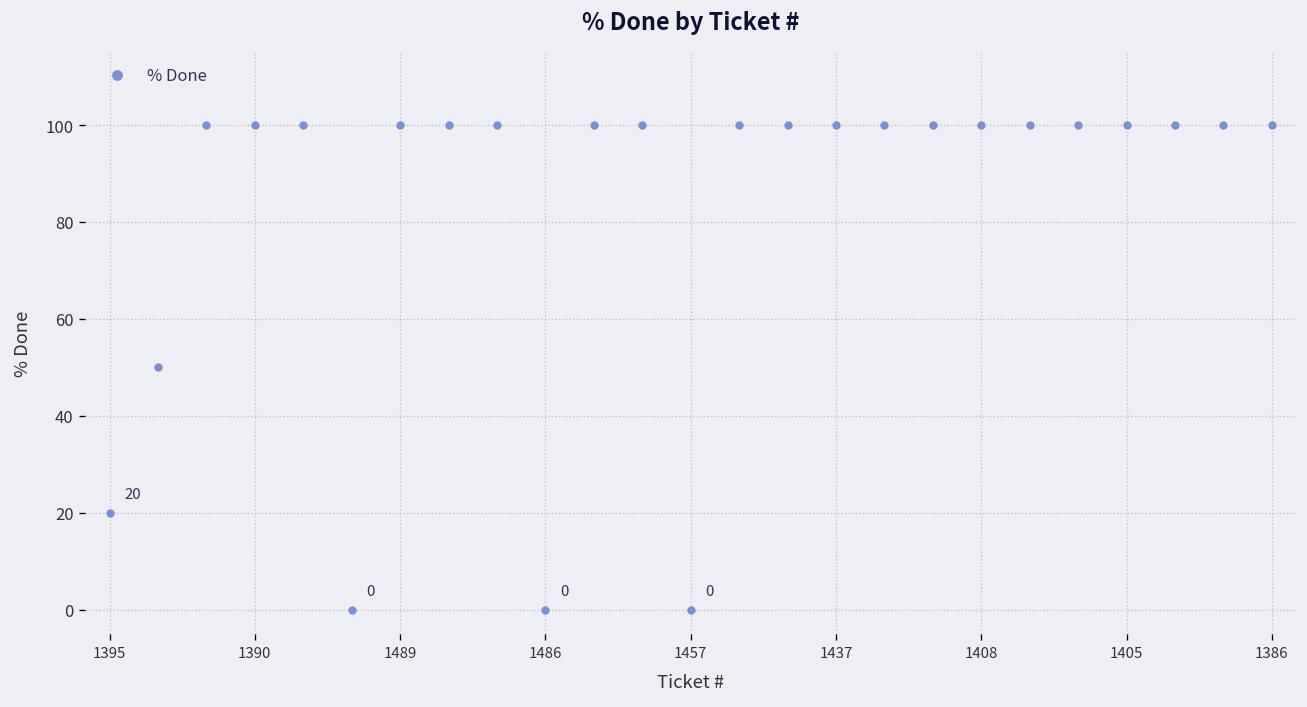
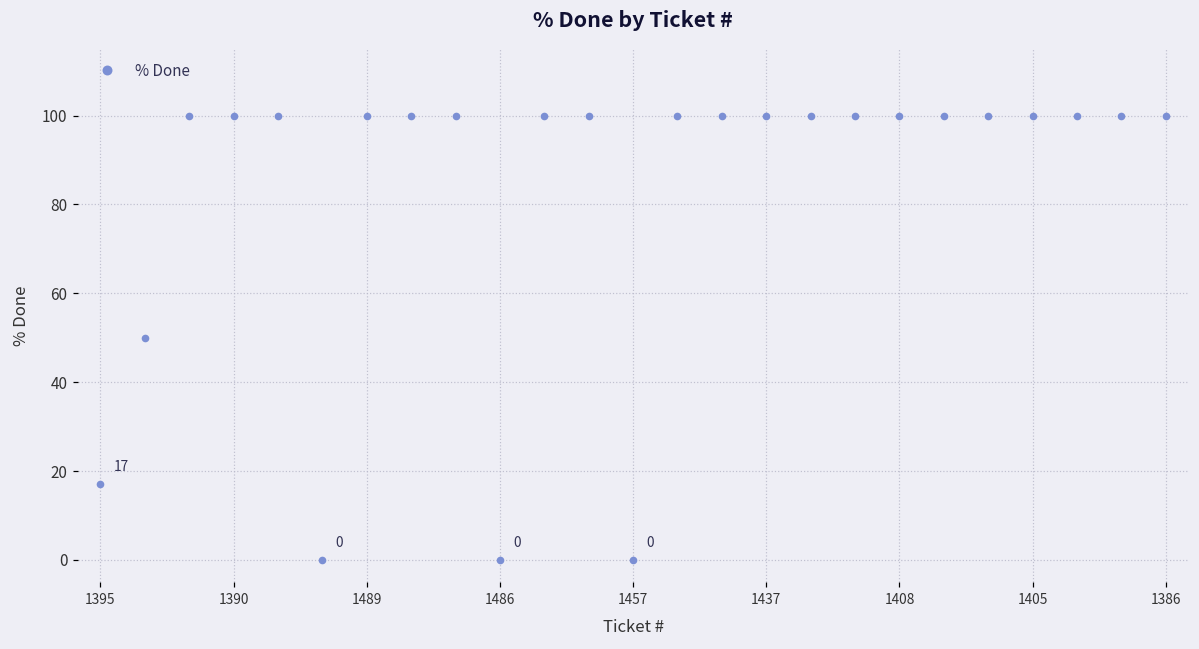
1395: 20 -> 17
